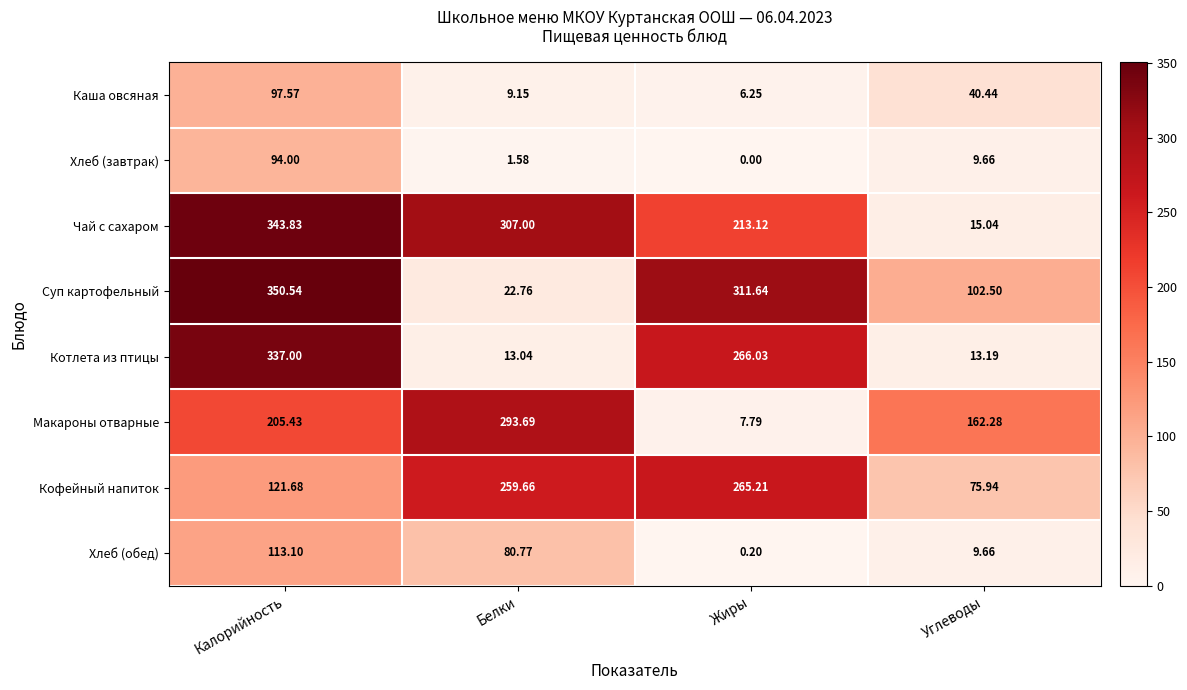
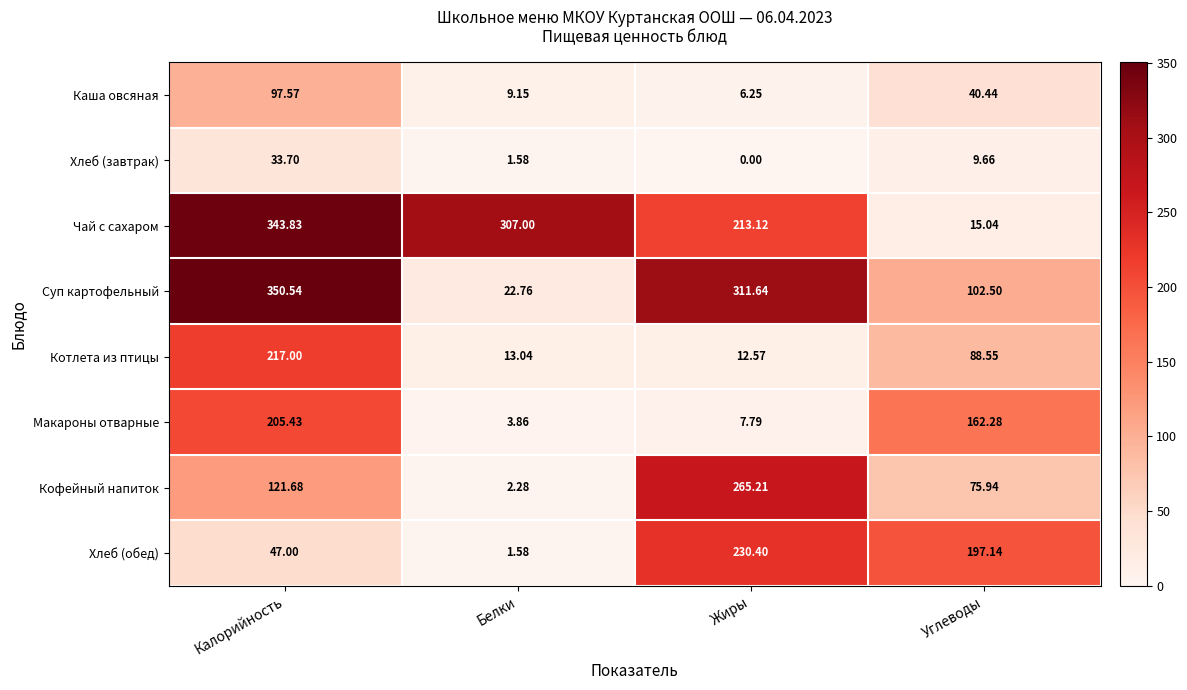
Хлеб (завтрак), Калорийность: 94.00 -> 33.70
Котлета из птицы, Калорийность: 337.00 -> 217.00
Котлета из птицы, Жиры: 266.03 -> 12.57
Котлета из птицы, Углеводы: 13.19 -> 88.55
Макароны отварные, Белки: 293.69 -> 3.86
Кофейный напиток, Белки: 259.66 -> 2.28
Хлеб (обед), Калорийность: 113.10 -> 47.00
Хлеб (обед), Белки: 80.77 -> 1.58
Хлеб (обед), Жиры: 0.20 -> 230.40
Хлеб (обед), Углеводы: 9.66 -> 197.14
